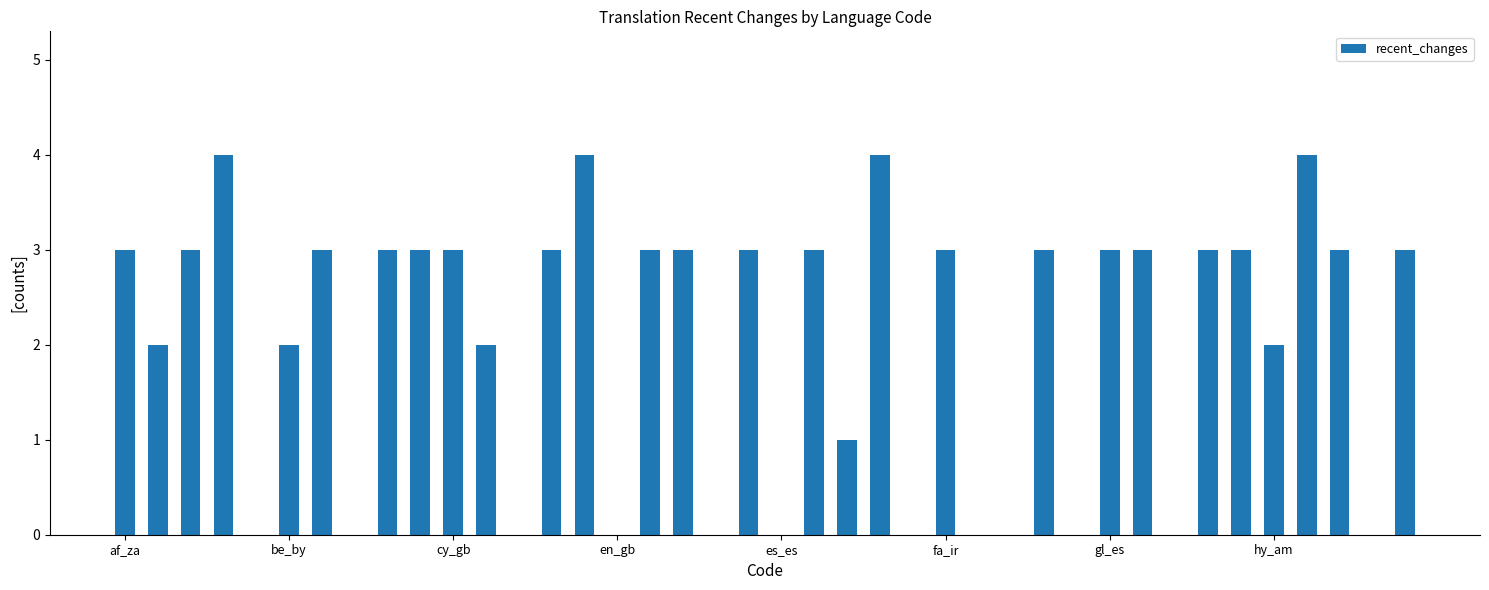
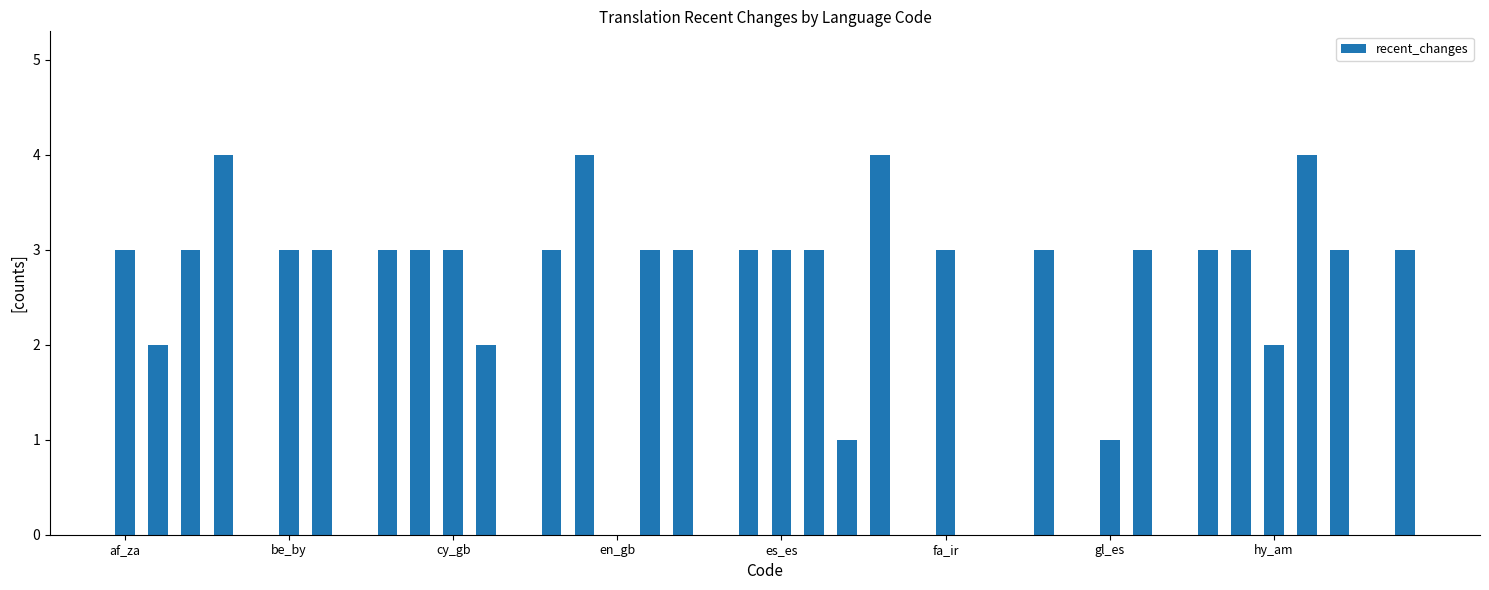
be_by: 2 -> 3
es_es: 0 -> 3
gl_es: 3 -> 1
